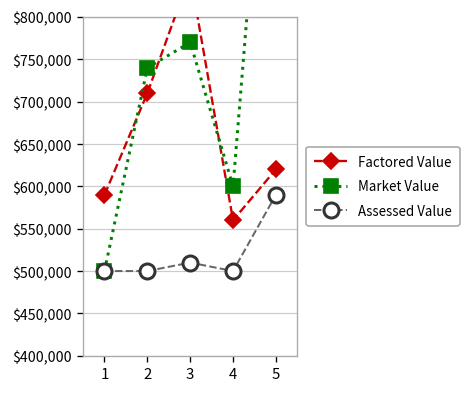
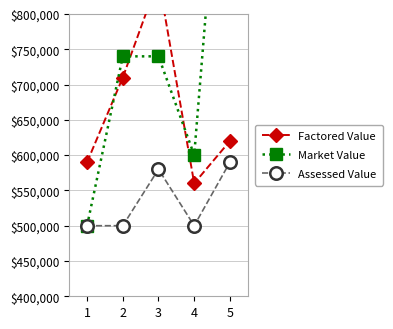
Market Value, 3: $770,000 -> $740,000
Assessed Value, 3: $510,000 -> $580,000
